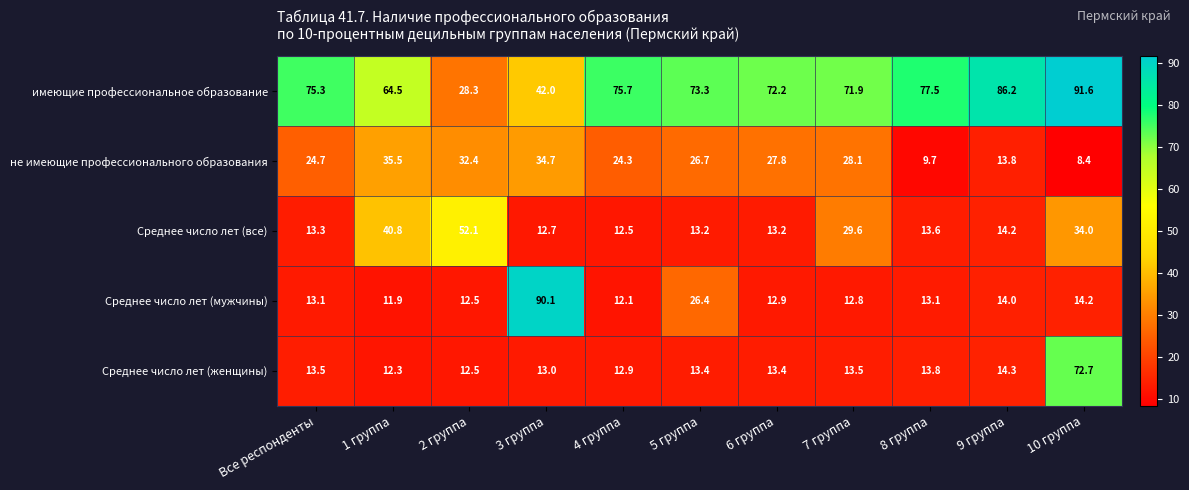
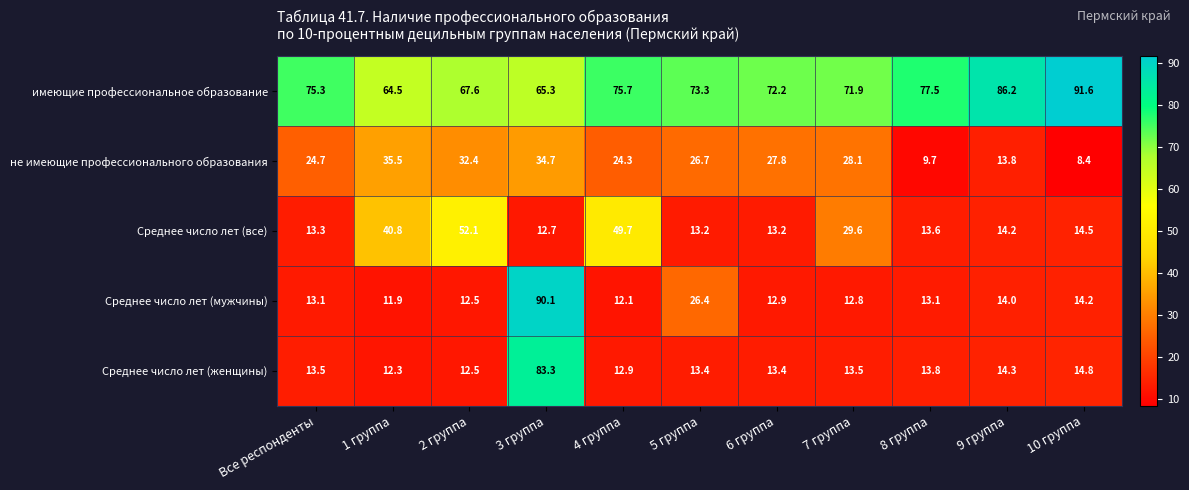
имеющие профессиональное образование, 2 группа: 28.3 -> 67.6
имеющие профессиональное образование, 3 группа: 42.0 -> 65.3
Среднее число лет (все), 4 группа: 12.5 -> 49.7
Среднее число лет (все), 10 группа: 34.0 -> 14.5
Среднее число лет (женщины), 3 группа: 13.0 -> 83.3
Среднее число лет (женщины), 10 группа: 72.7 -> 14.8
